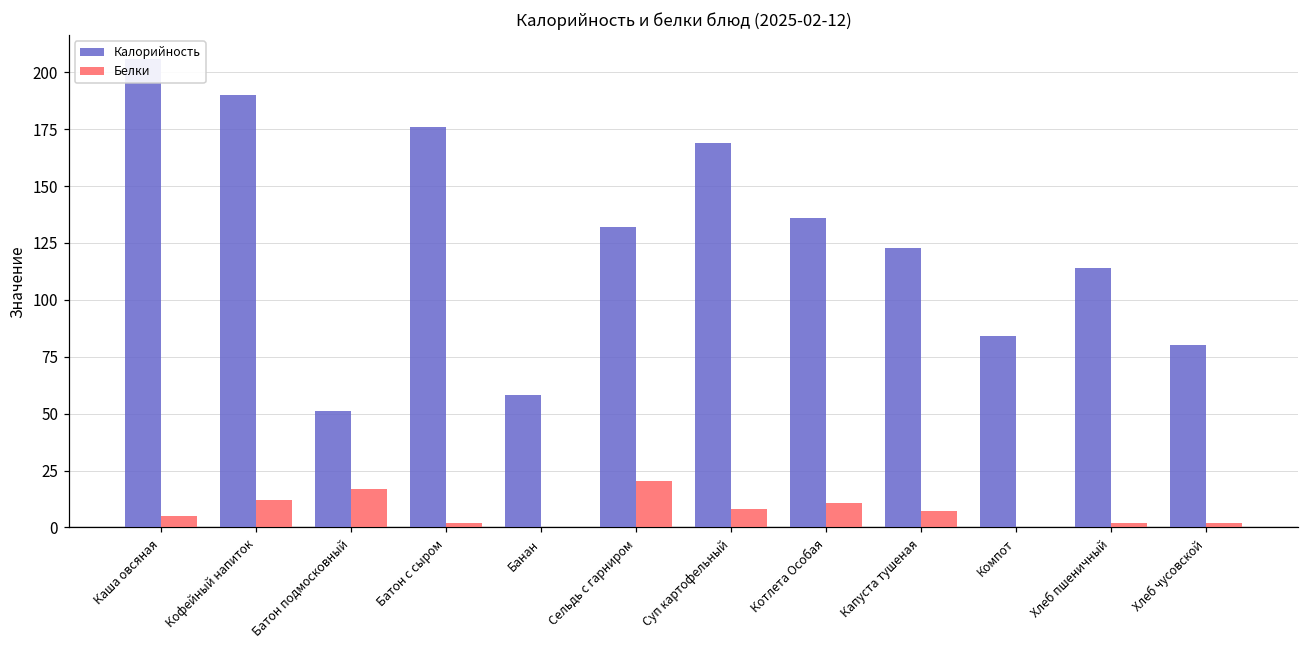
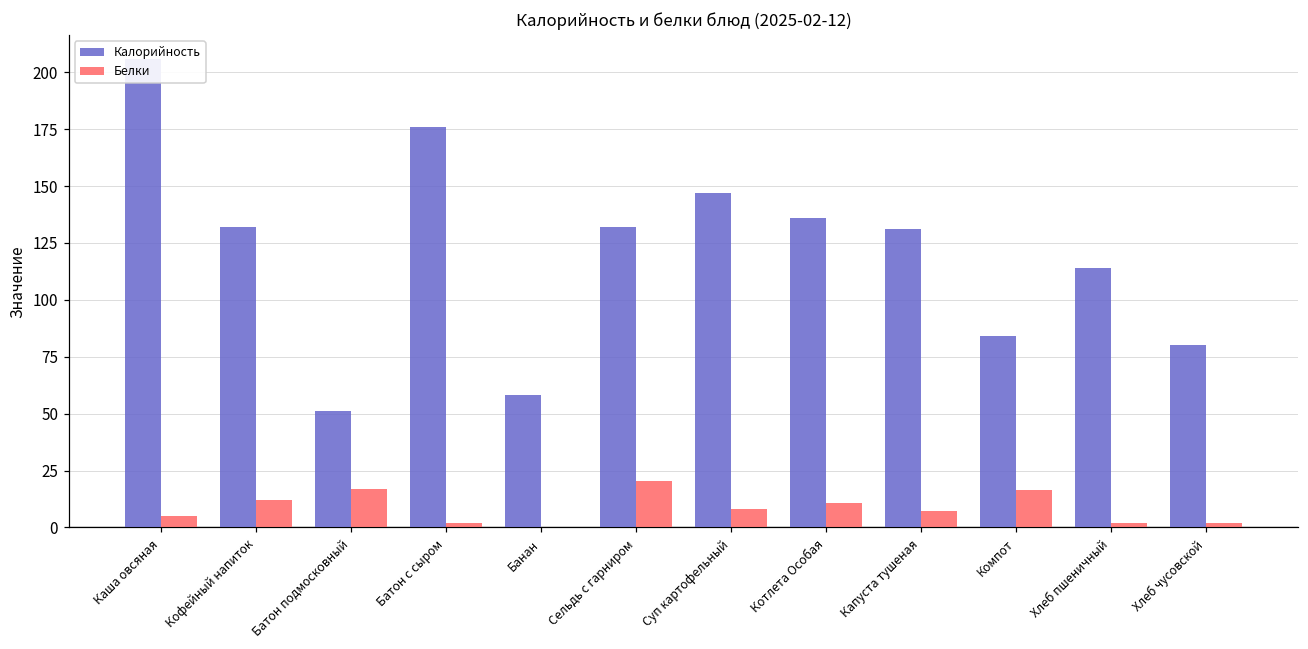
Калорийность, Кофейный напиток: 190 -> 132
Калорийность, Суп картофельный: 169 -> 147
Калорийность, Капуста тушеная: 123 -> 131
Белки, Компот: 0 -> 16
